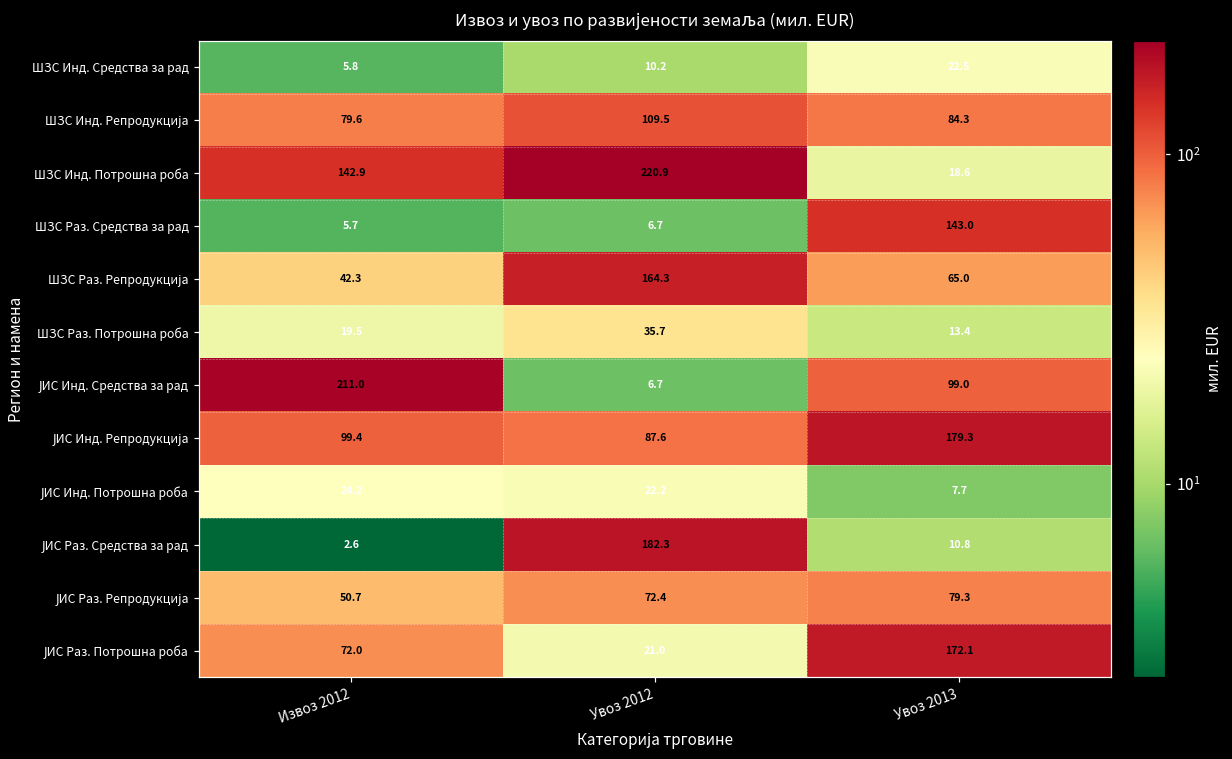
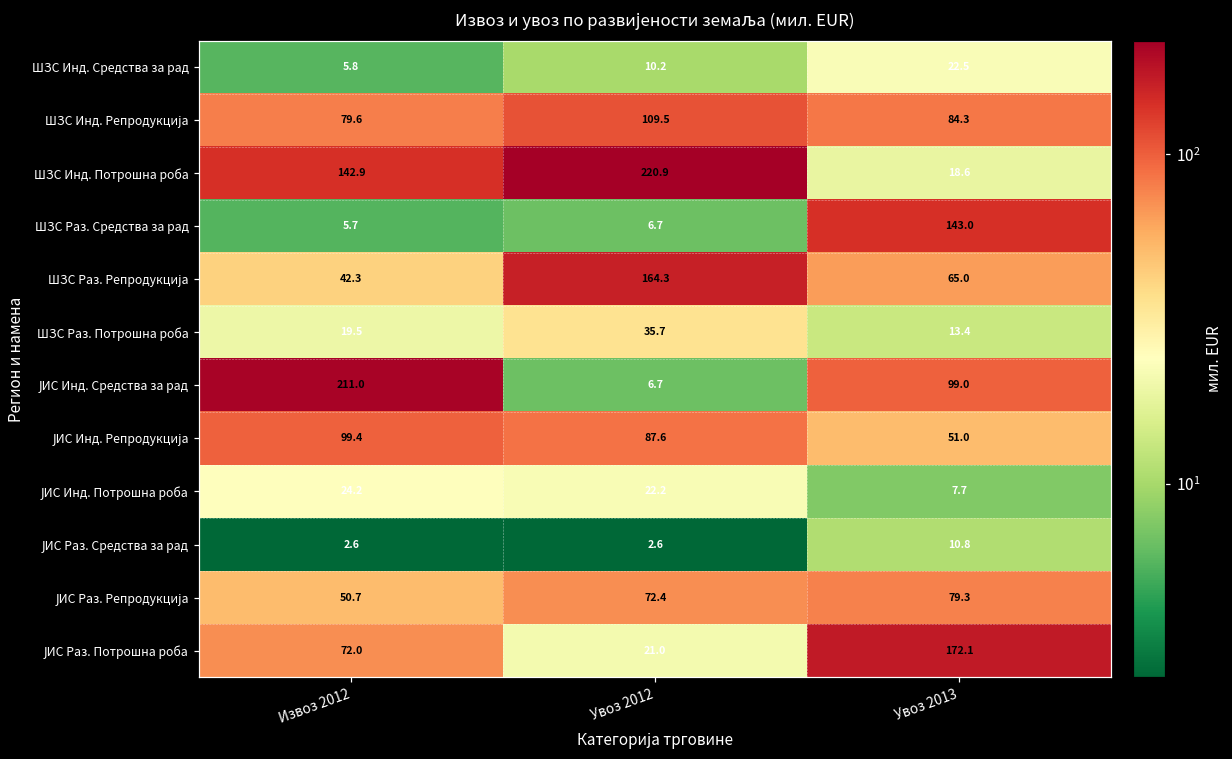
ЈИС Инд. Репродукција, Увоз 2013: 179.3 -> 51.0
ЈИС Раз. Средства за рад, Увоз 2012: 182.3 -> 2.6
